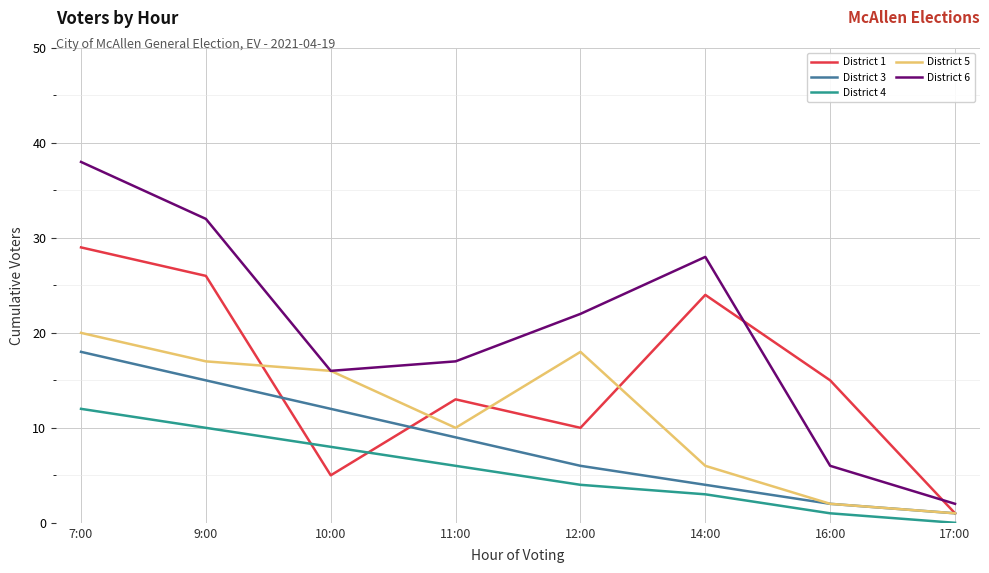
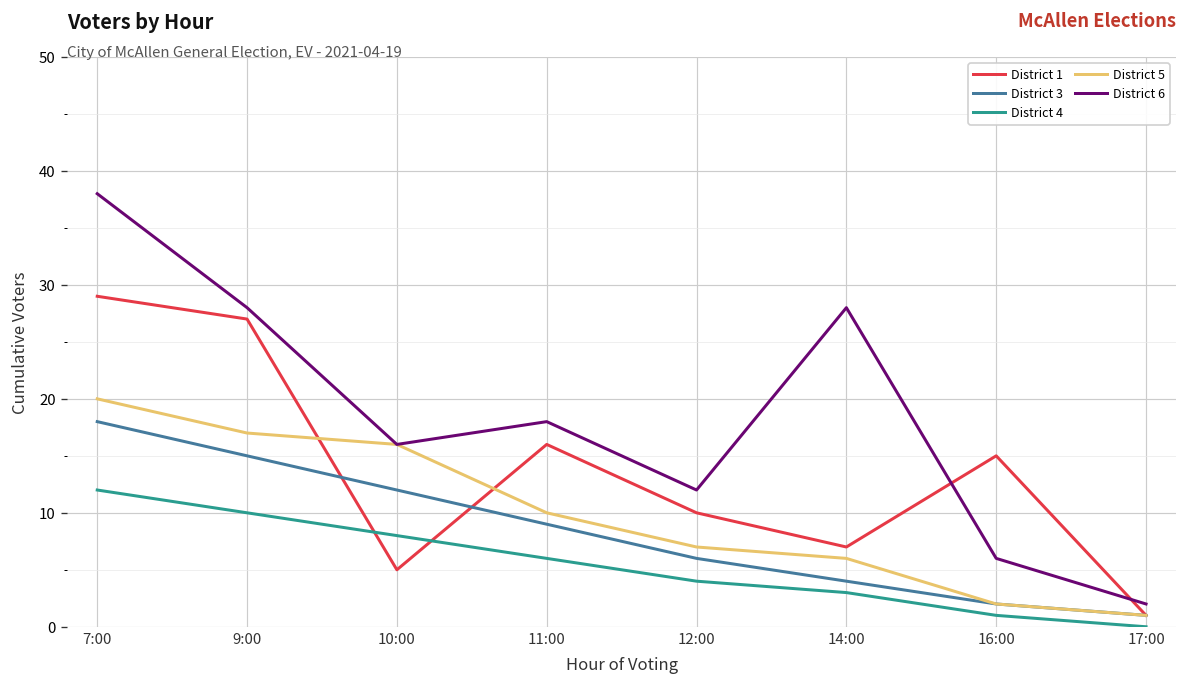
District 1, 9:00: 26 -> 27
District 6, 9:00: 32 -> 28
District 1, 11:00: 13 -> 16
District 6, 11:00: 17 -> 18
District 5, 12:00: 18 -> 7
District 6, 12:00: 22 -> 12
District 1, 14:00: 24 -> 7
